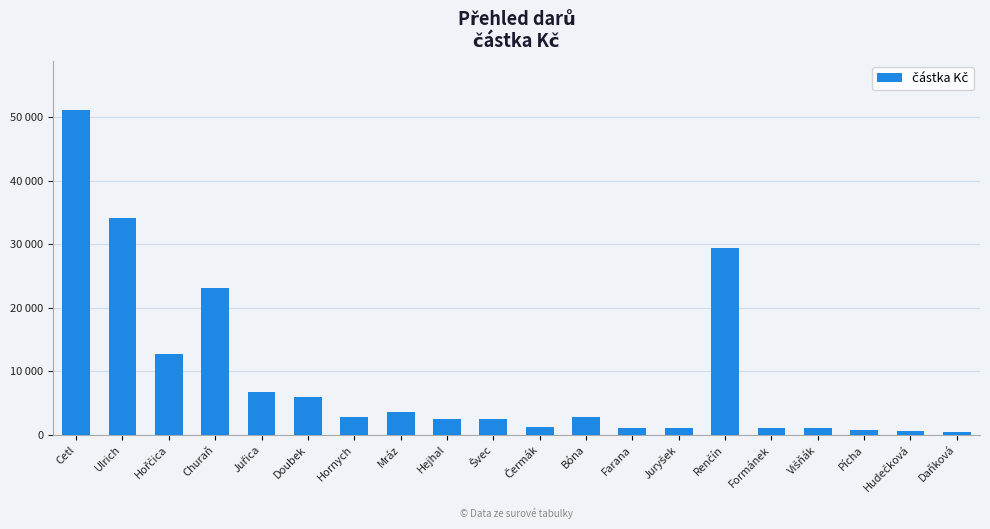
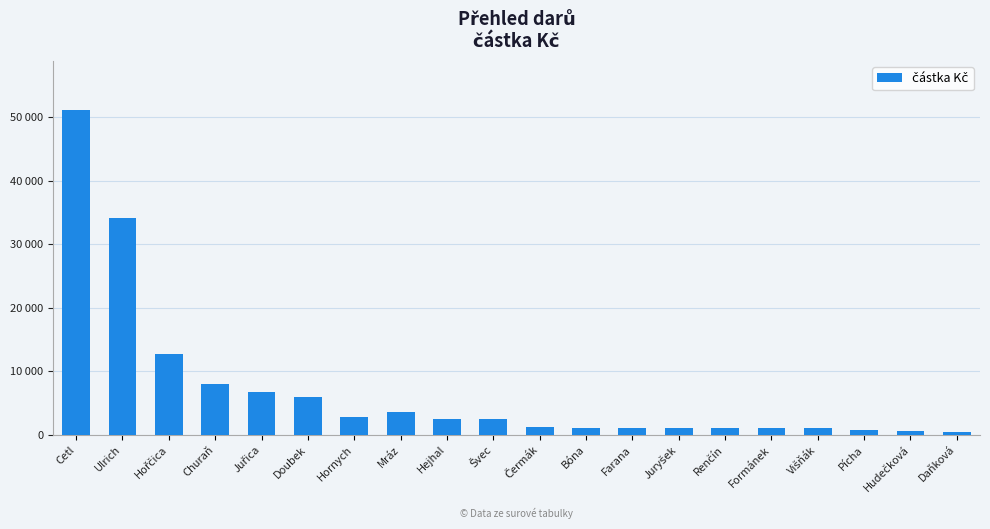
Churaň: 23000 -> 8000
Bóna: 3000 -> 1000
Renčín: 29000 -> 1000
